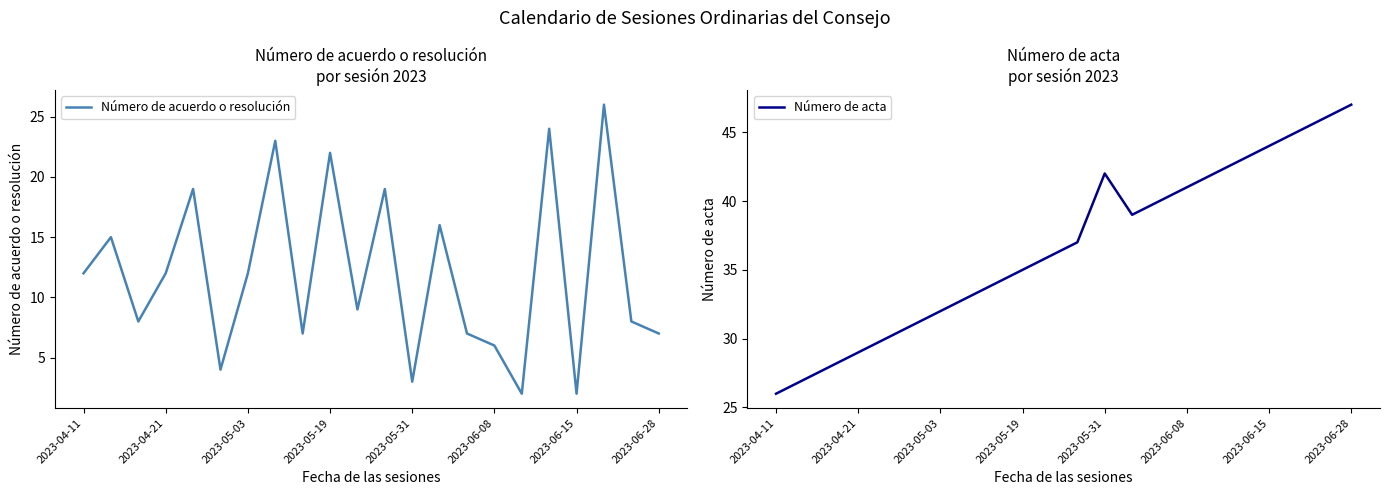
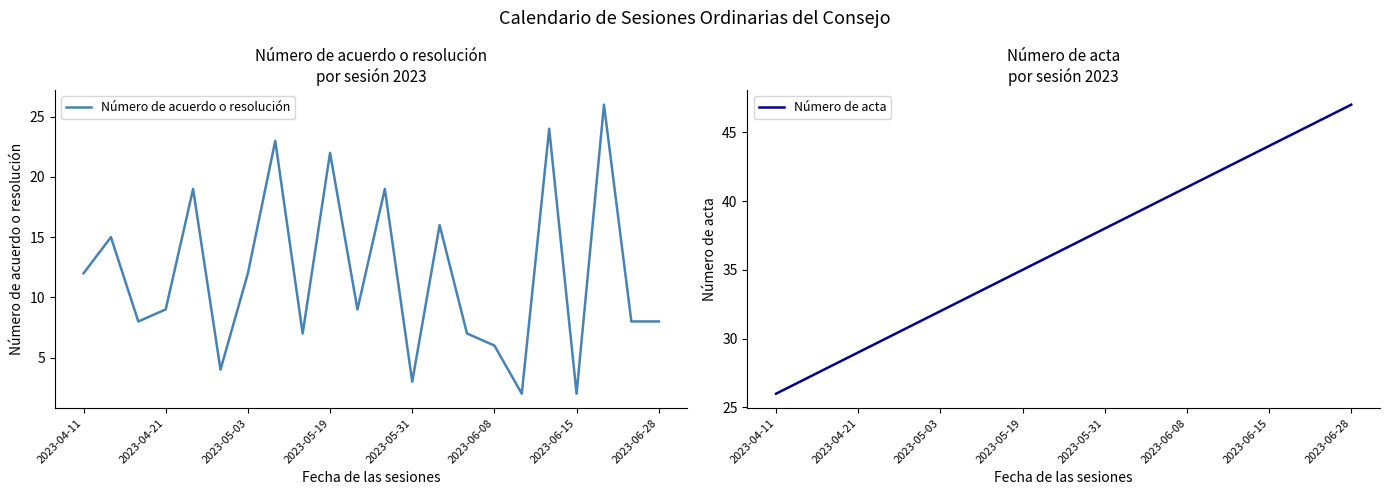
Número de acuerdo o resolución por sesión 2023, 2023-04-21: 12 -> 9
Número de acuerdo o resolución por sesión 2023, 2023-06-28: 7 -> 8
Número de acta por sesión 2023, 2023-05-31: 42 -> 38
